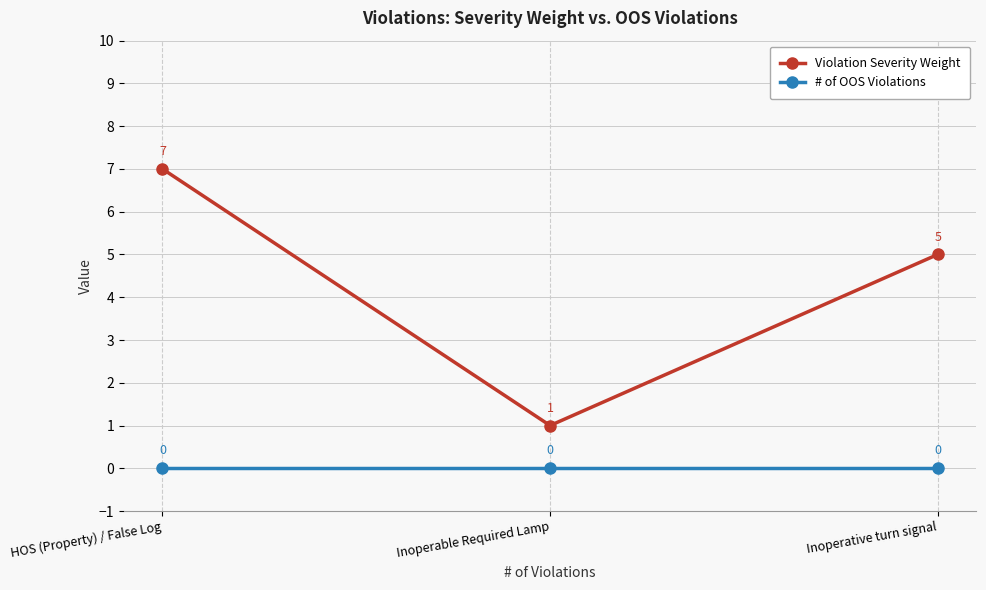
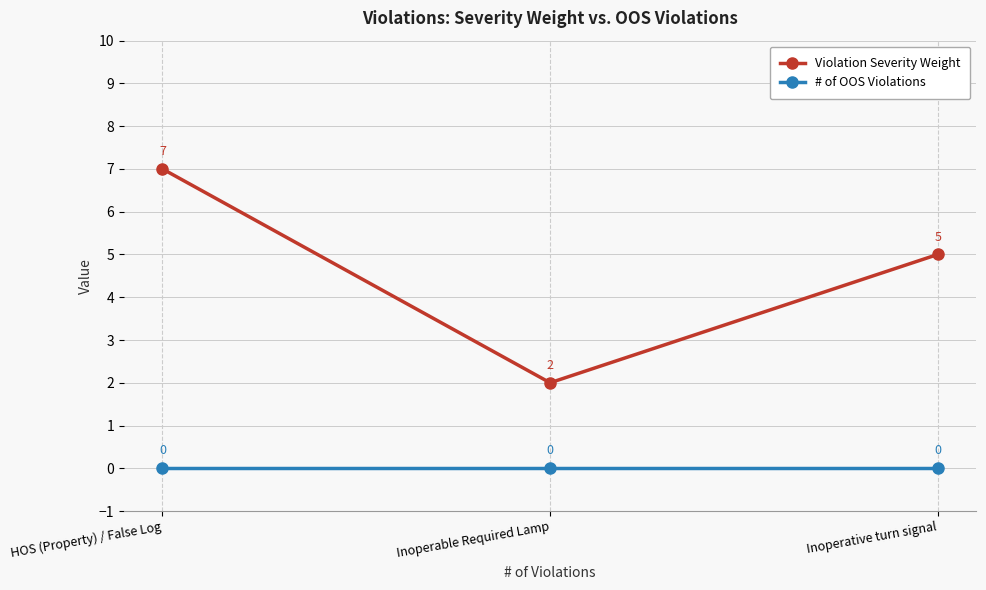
Violation Severity Weight, Inoperable Required Lamp: 1 -> 2
